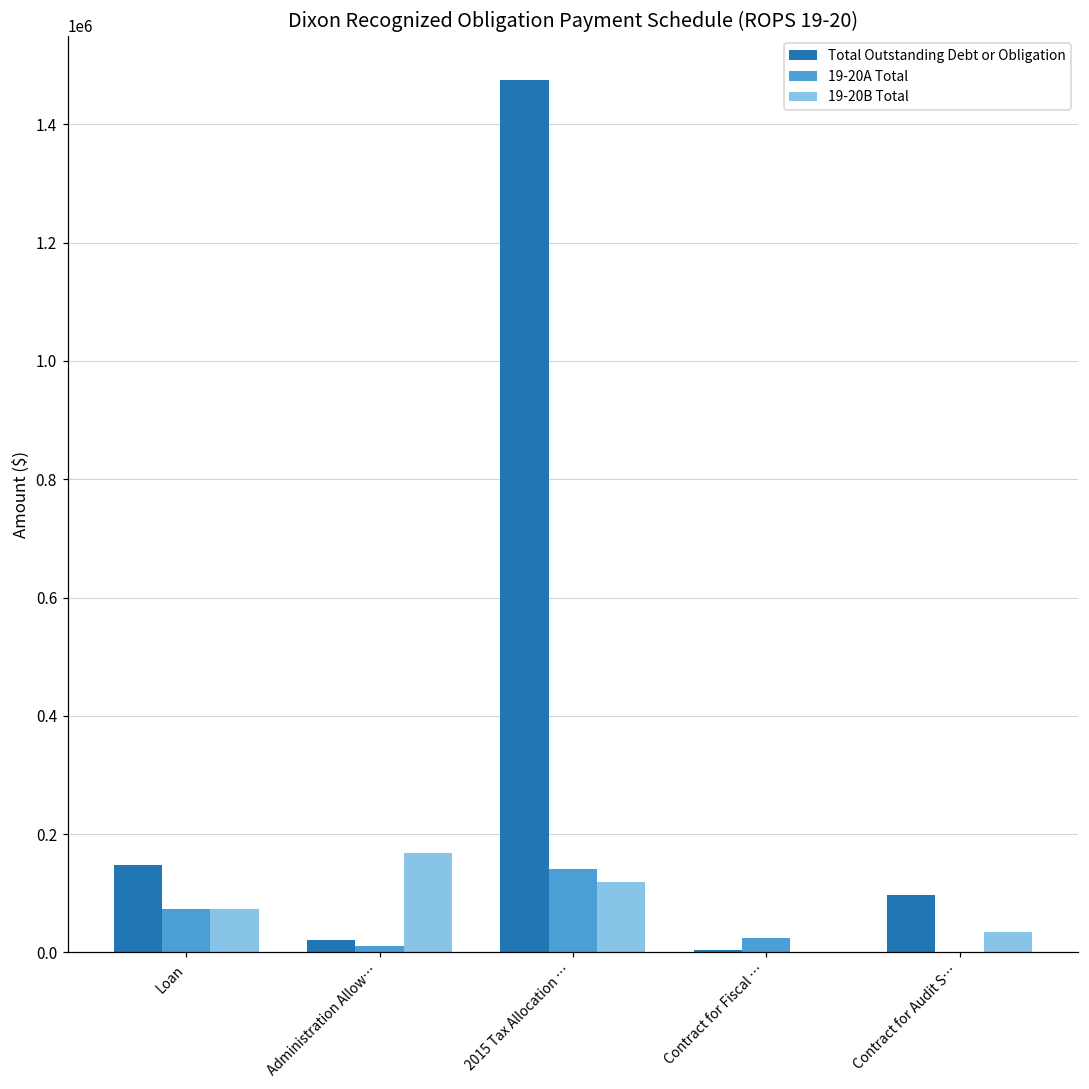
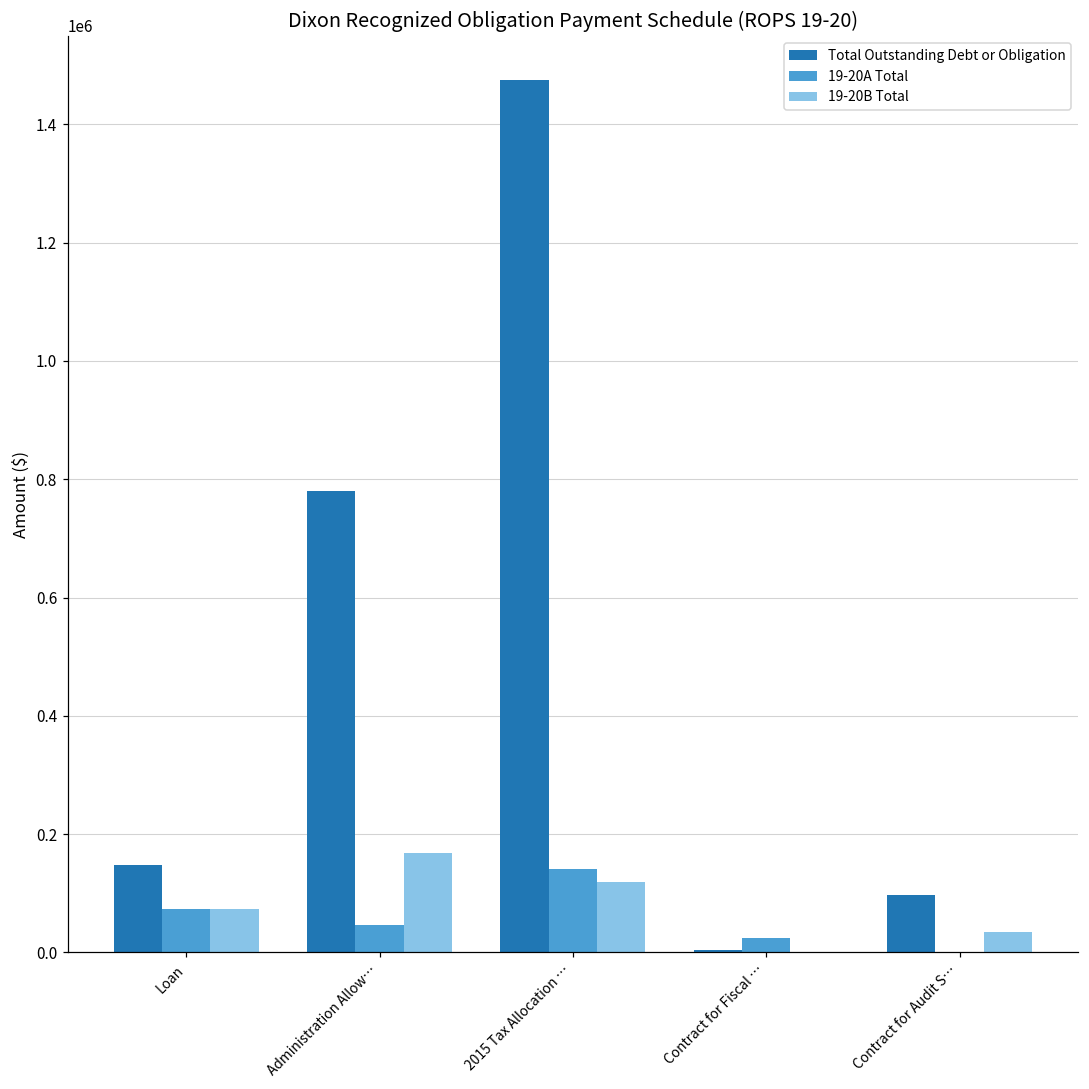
Total Outstanding Debt or Obligation, Administration Allow…: 20000 -> 780000
19-20A Total, Administration Allow…: 10000 -> 50000
